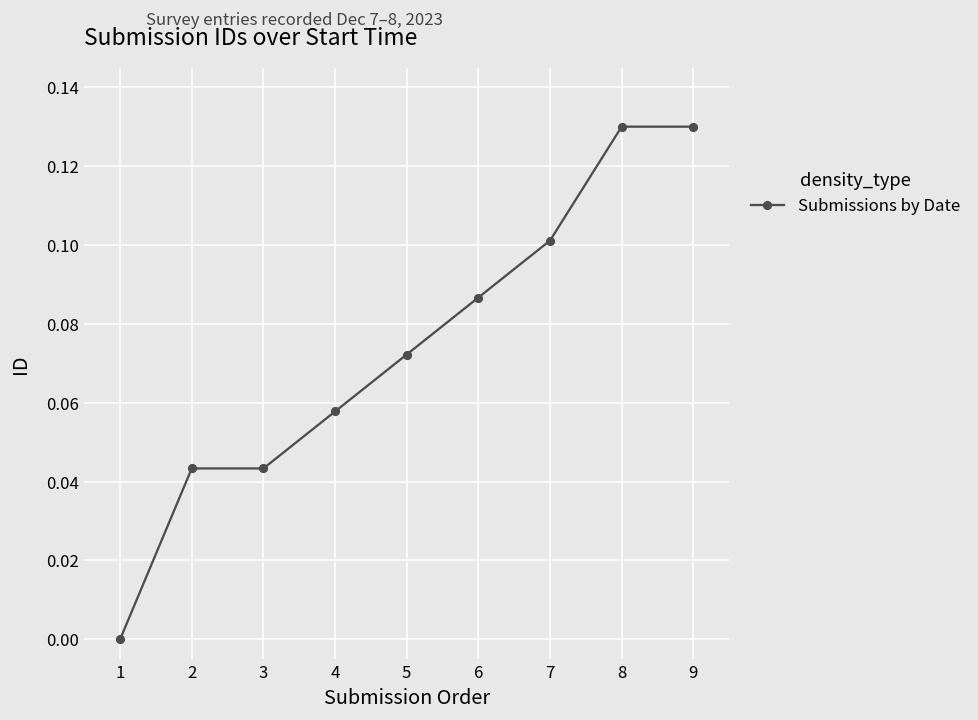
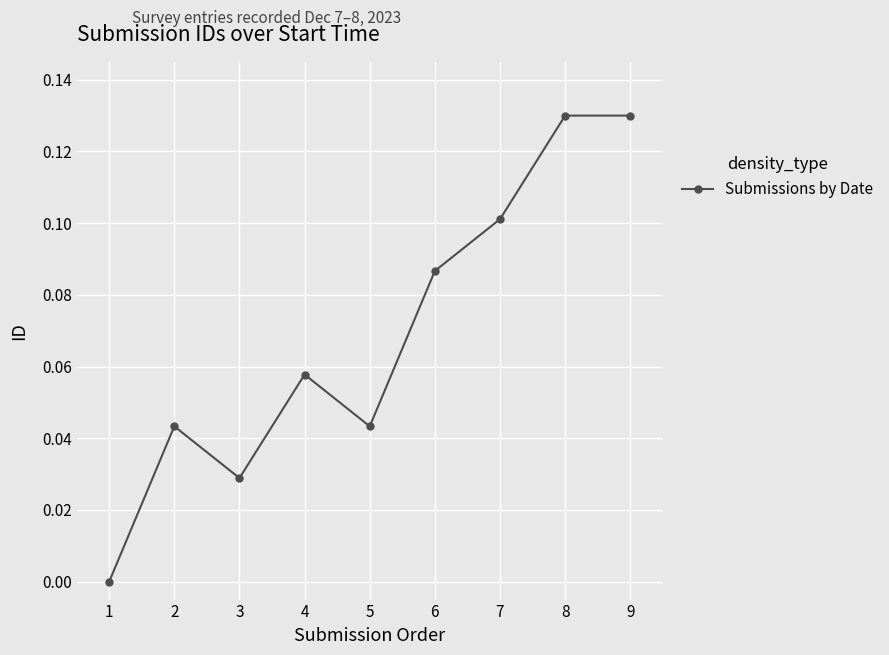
3: 0.043 -> 0.029
5: 0.072 -> 0.043
